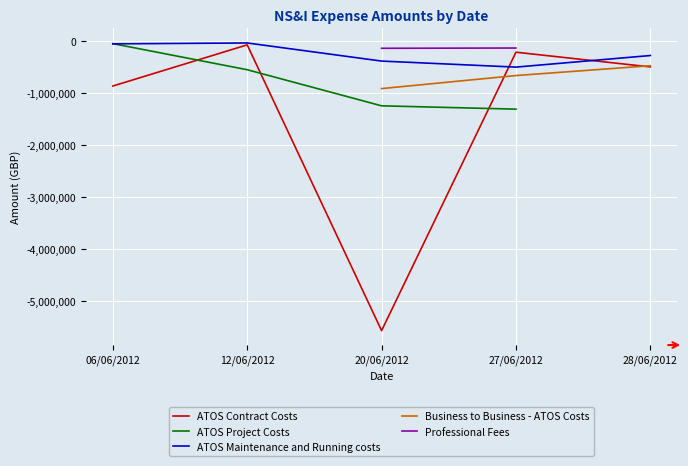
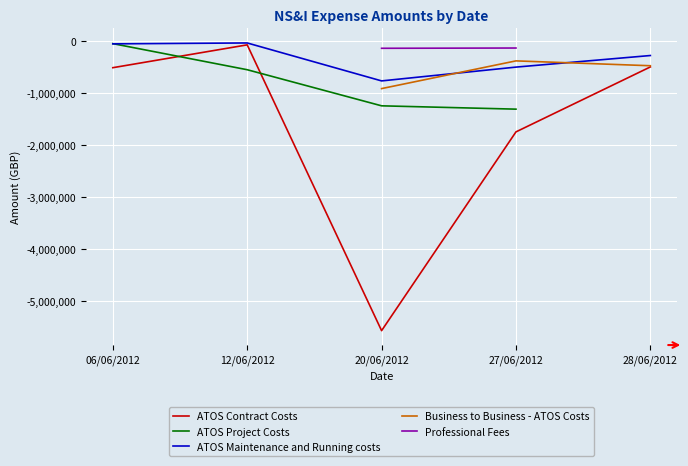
ATOS Contract Costs, 06/06/2012: -900,000 -> -500,000
ATOS Maintenance and Running costs, 20/06/2012: -400,000 -> -800,000
ATOS Contract Costs, 27/06/2012: -200,000 -> -1,700,000
Business to Business - ATOS Costs, 27/06/2012: -700,000 -> -400,000
